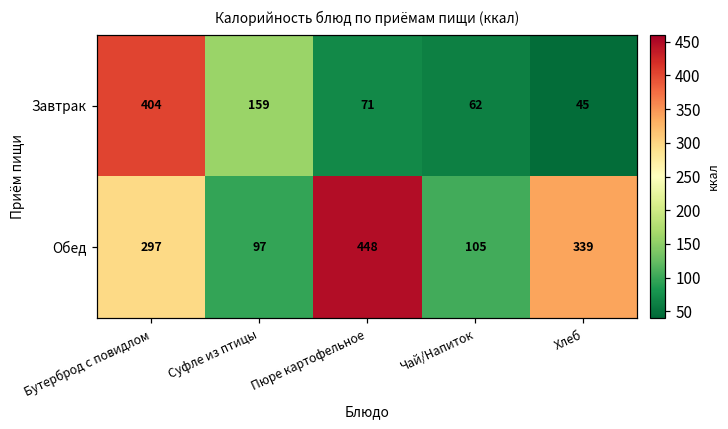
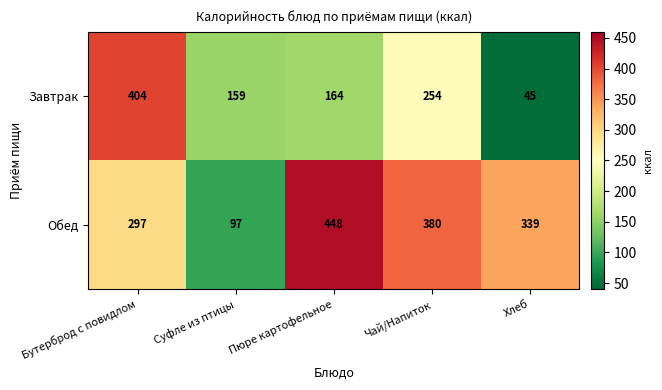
Завтрак, Пюре картофельное: 71 -> 164
Завтрак, Чай/Напиток: 62 -> 254
Обед, Чай/Напиток: 105 -> 380
